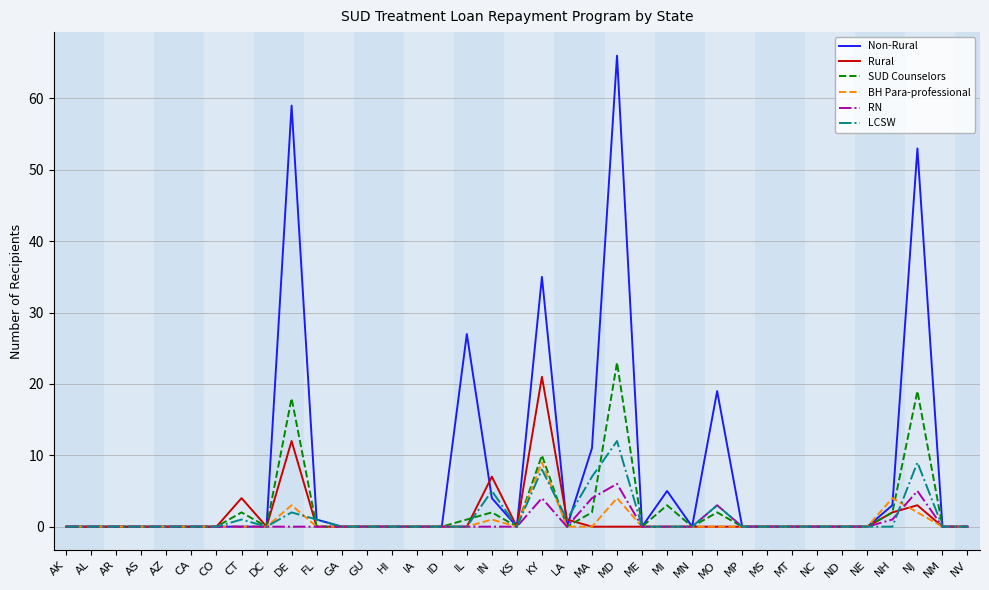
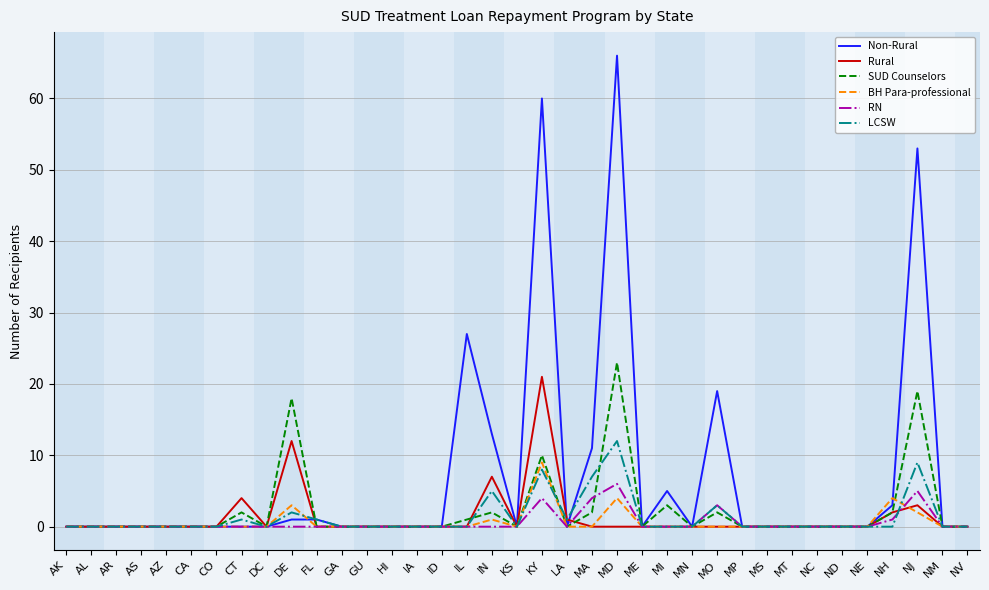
Non-Rural, DE: 59 -> 1
Non-Rural, IN: 4 -> 13
Non-Rural, KY: 35 -> 60
